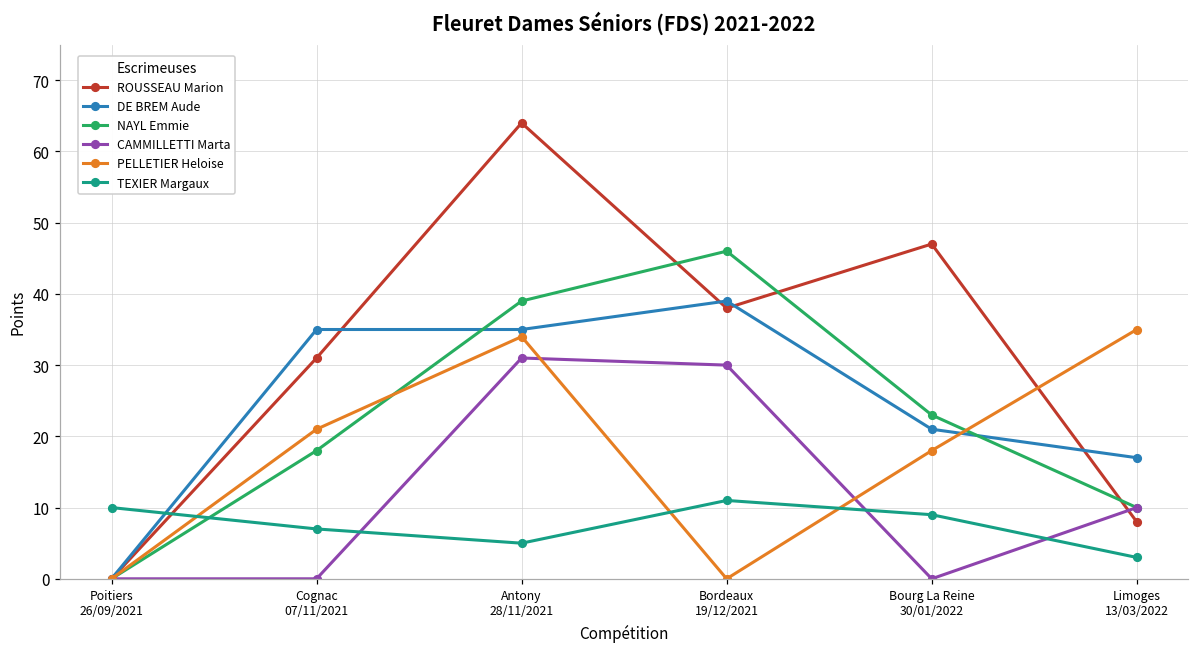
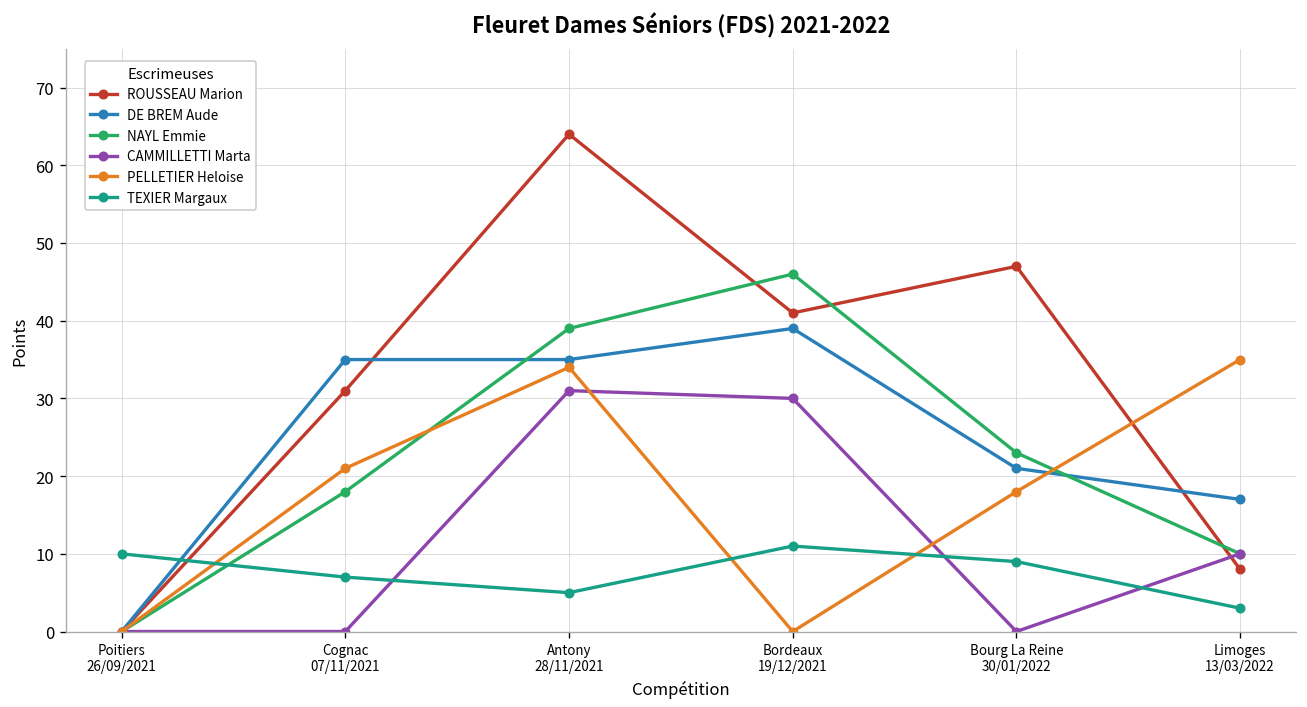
ROUSSEAU Marion, Bordeaux 19/12/2021: 38 -> 41
